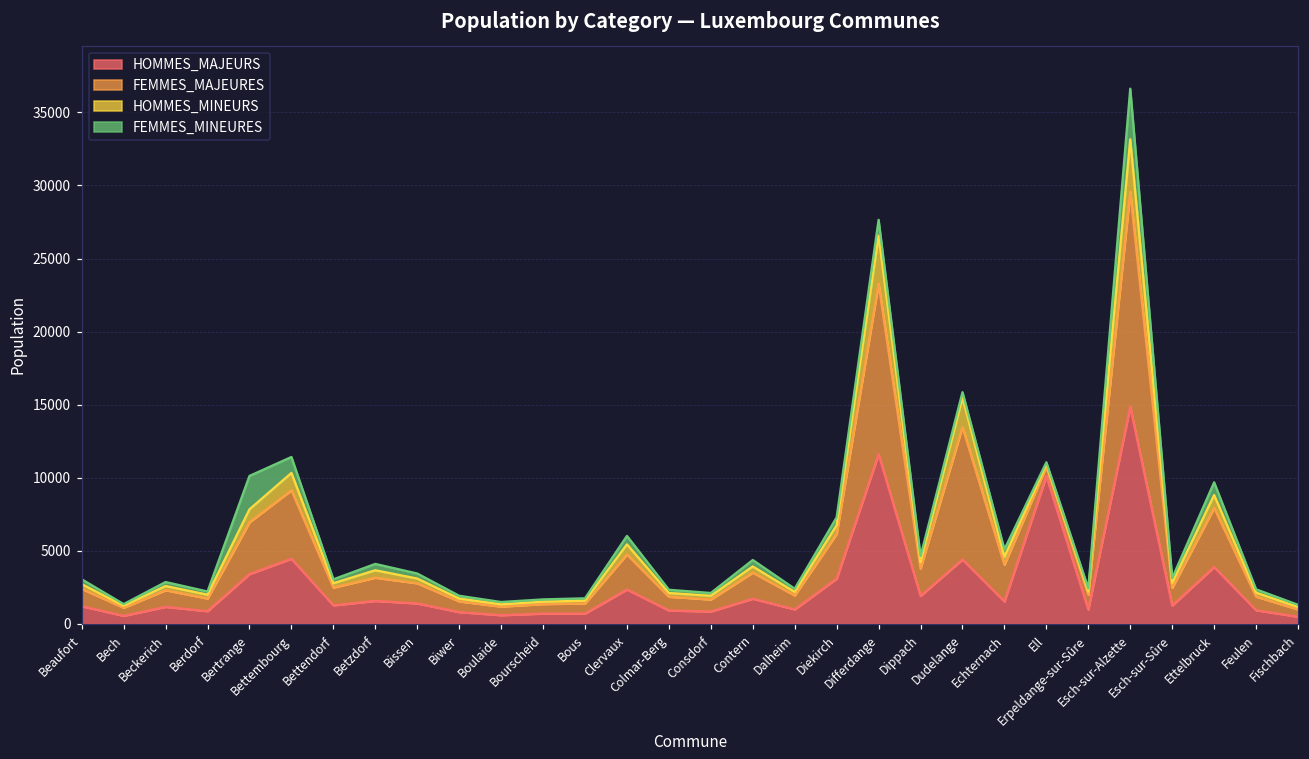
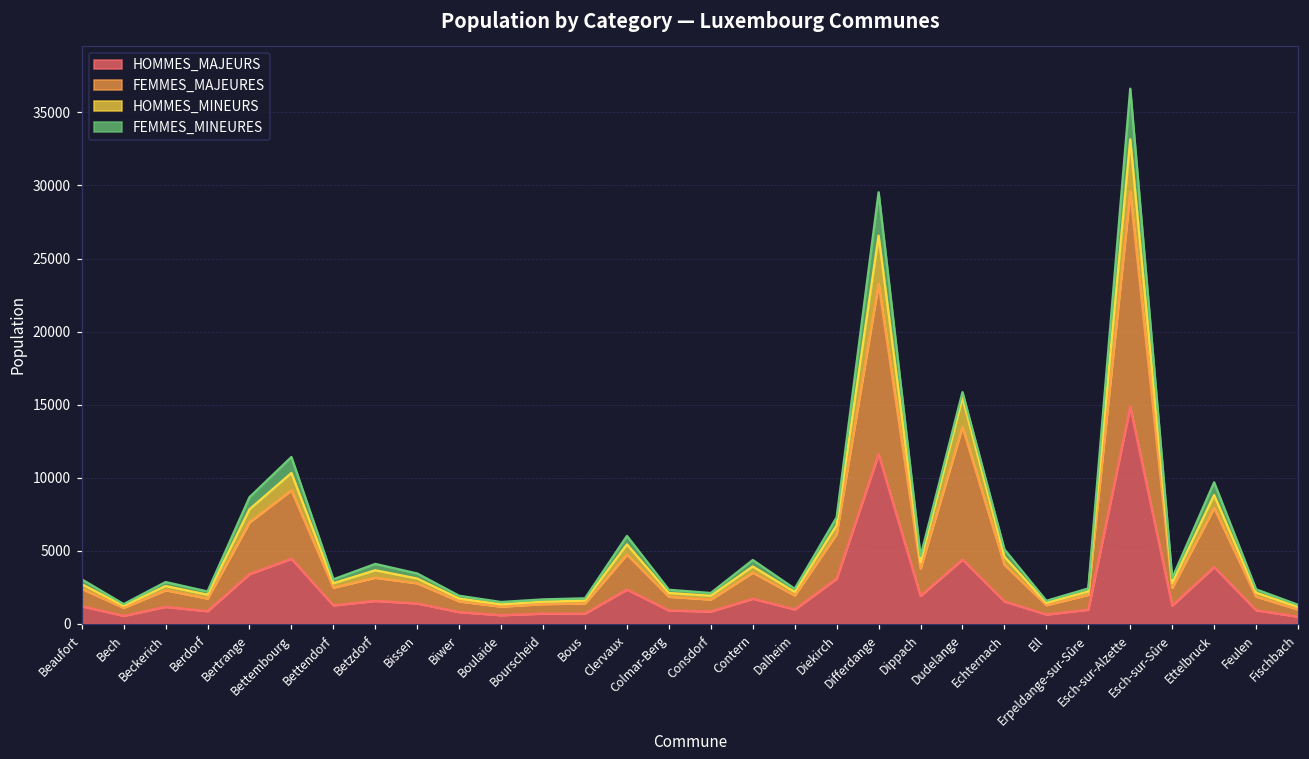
FEMMES_MINEURES, Bertrange: 2300 -> 800
FEMMES_MINEURES, Differdange: 1100 -> 3000
HOMMES_MAJEURS, Ell: 10100 -> 600
